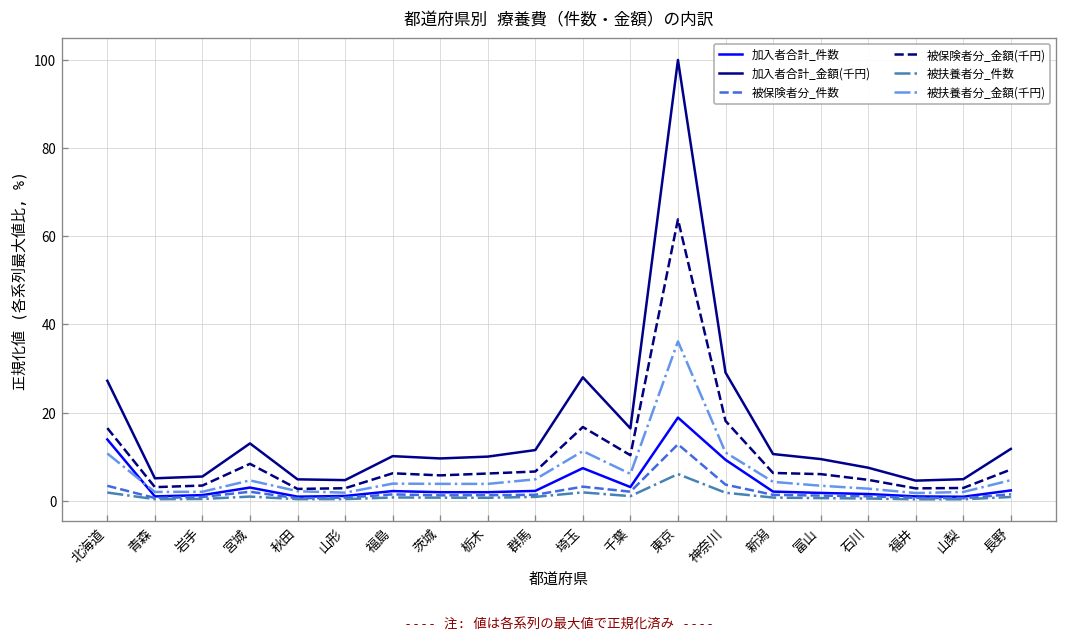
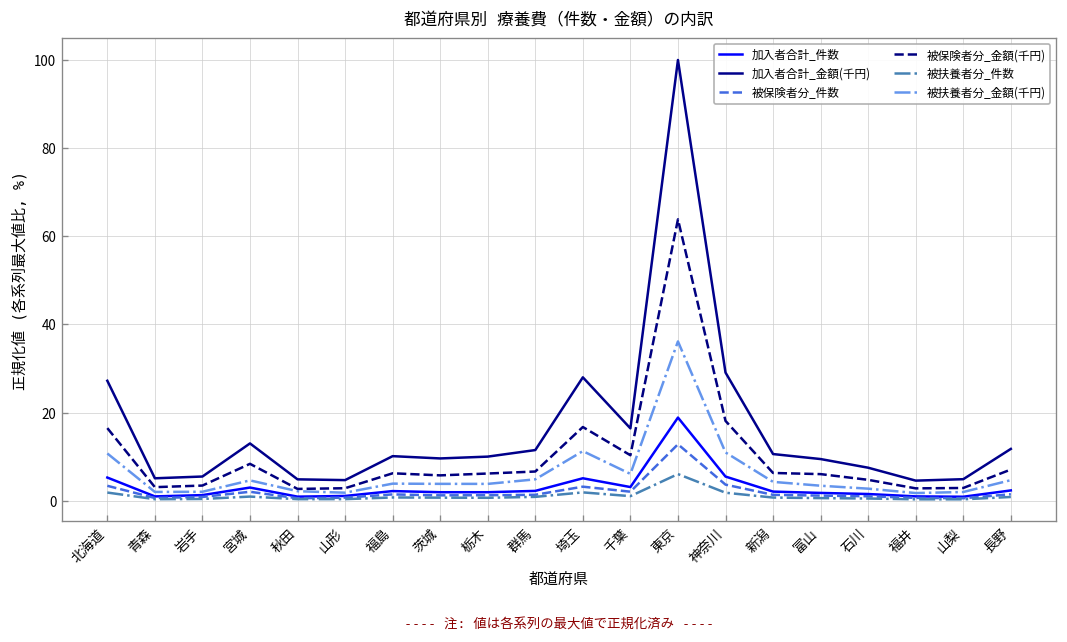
加入者合計_件数, 北海道: 14 -> 5
加入者合計_件数, 埼玉: 7 -> 5
加入者合計_件数, 神奈川: 9 -> 5
